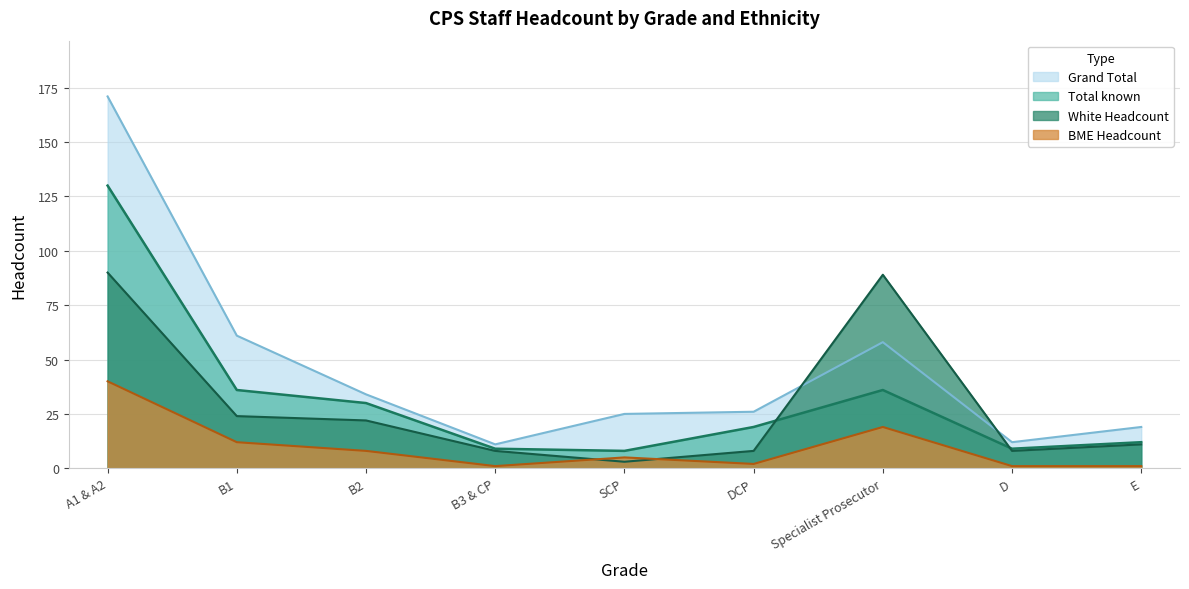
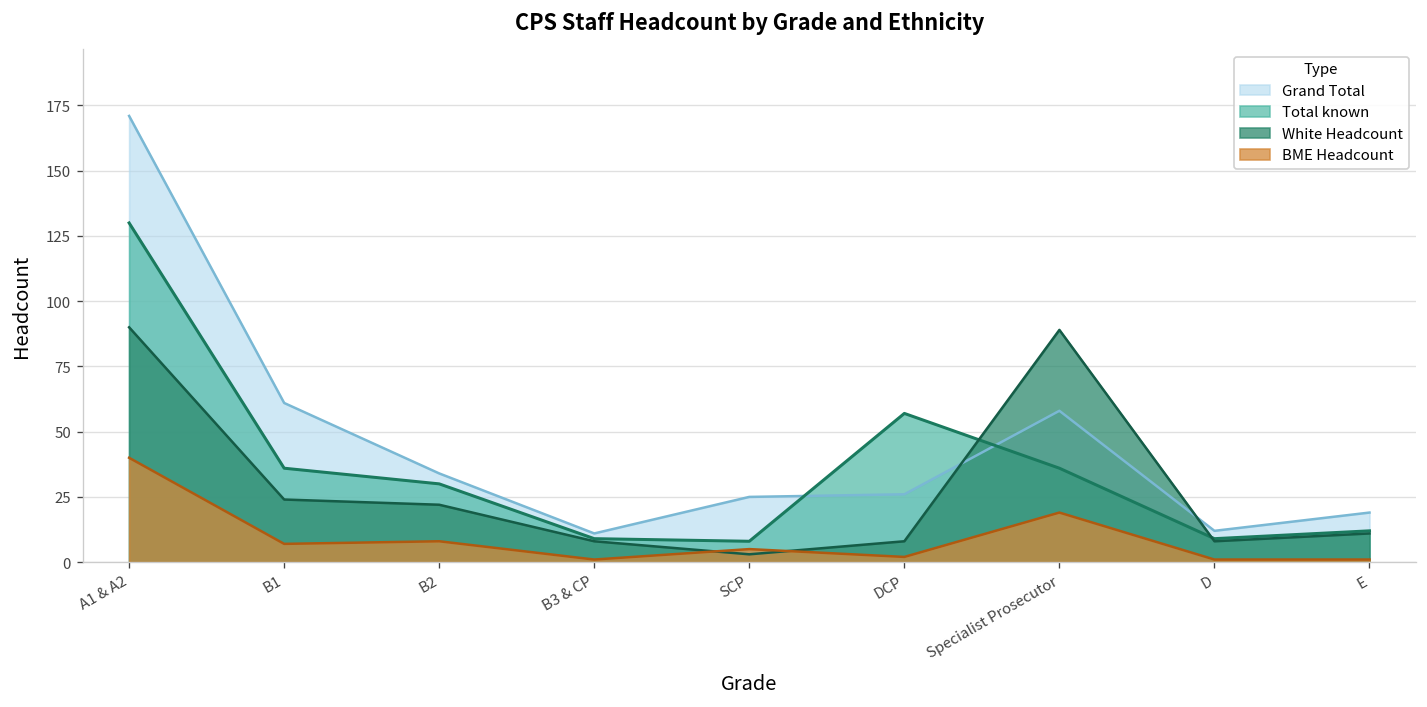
BME Headcount, B1: 12 -> 7
Total known, DCP: 19 -> 57
